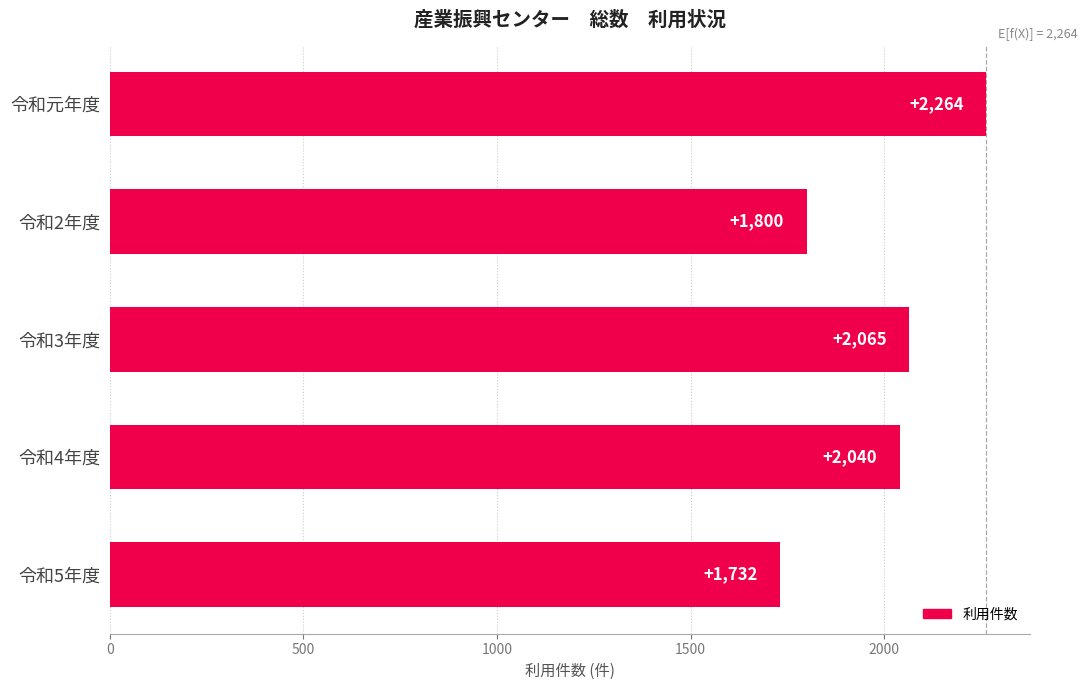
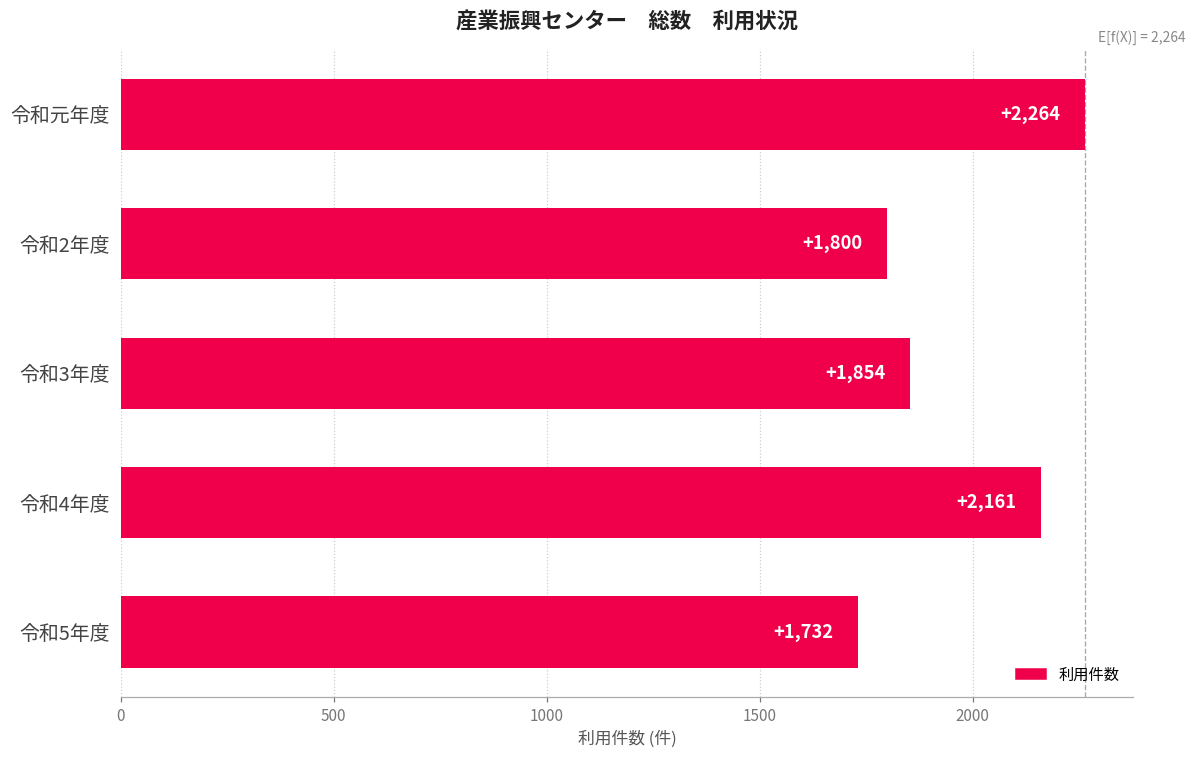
令和3年度: +2,065 -> +1,854
令和4年度: +2,040 -> +2,161
